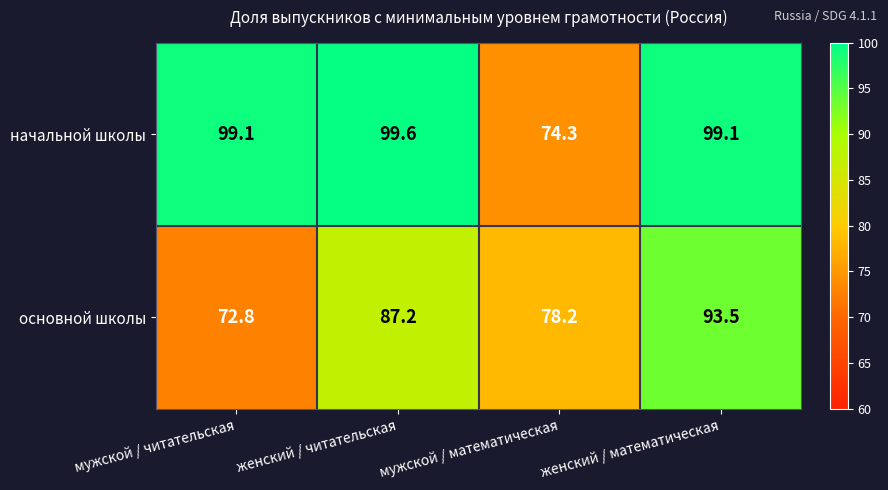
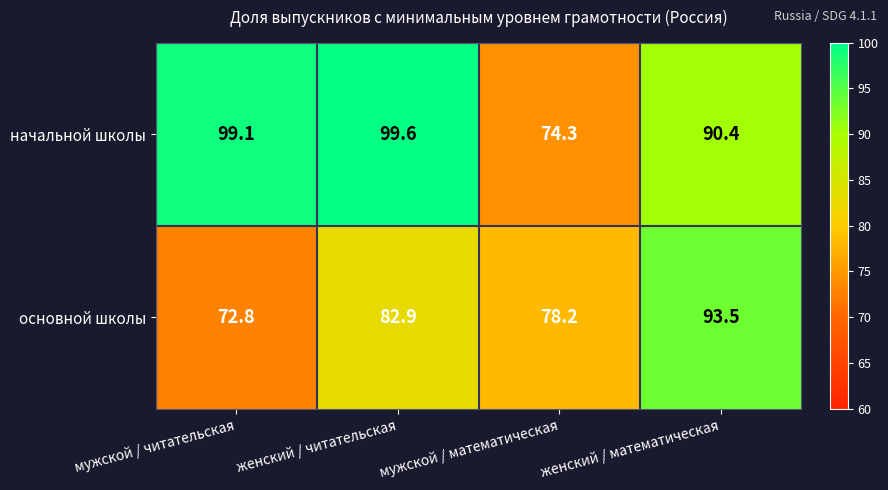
начальной школы, женский / математическая: 99.1 -> 90.4
основной школы, женский / читательская: 87.2 -> 82.9
